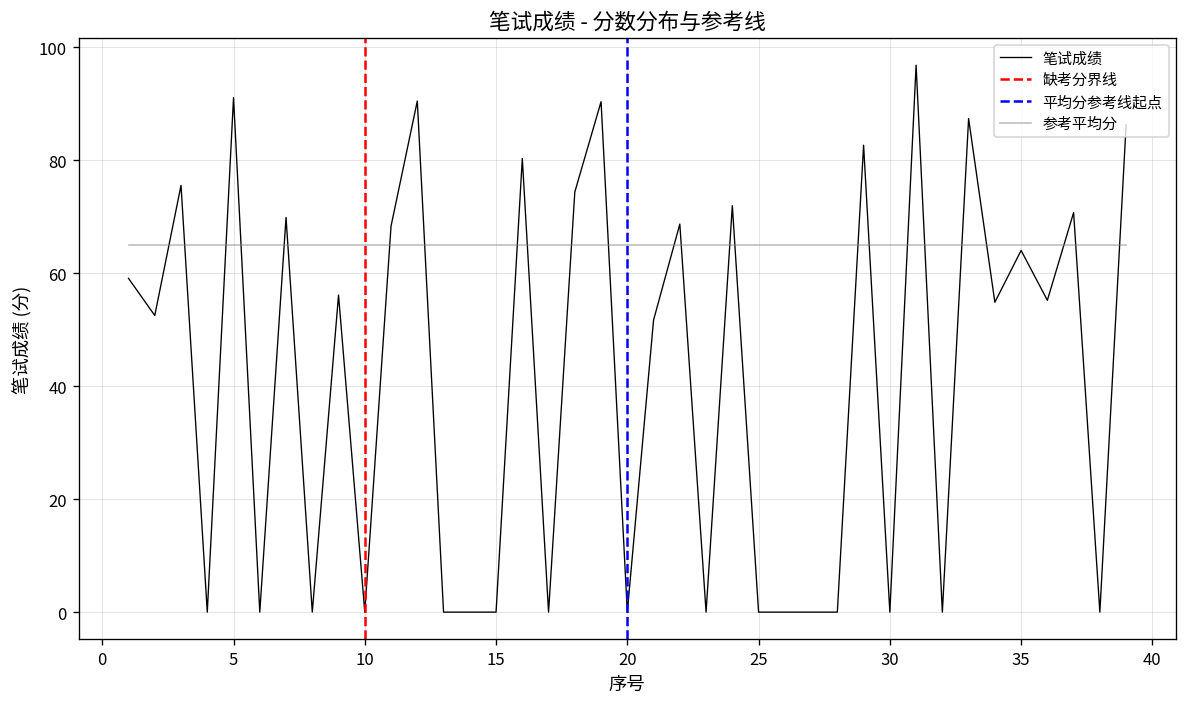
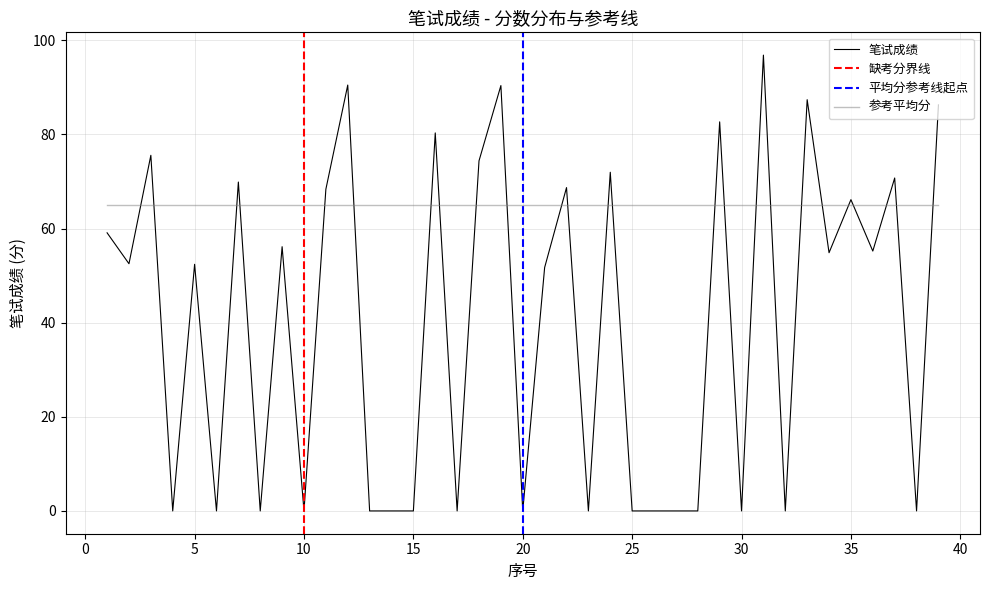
笔试成绩, 5: 91 -> 52
笔试成绩, 35: 64 -> 66
